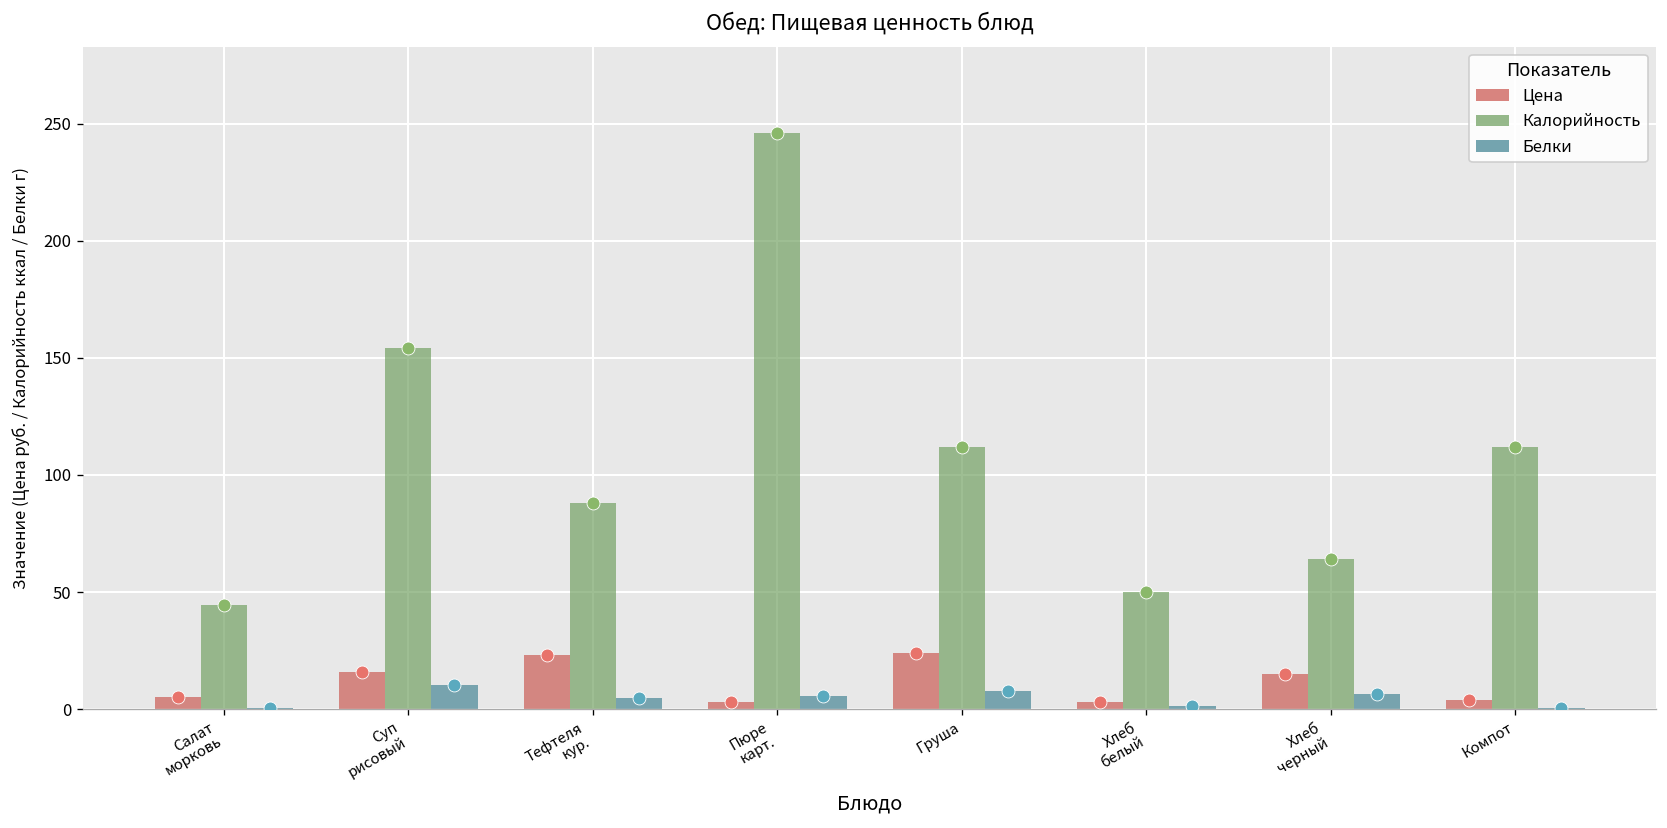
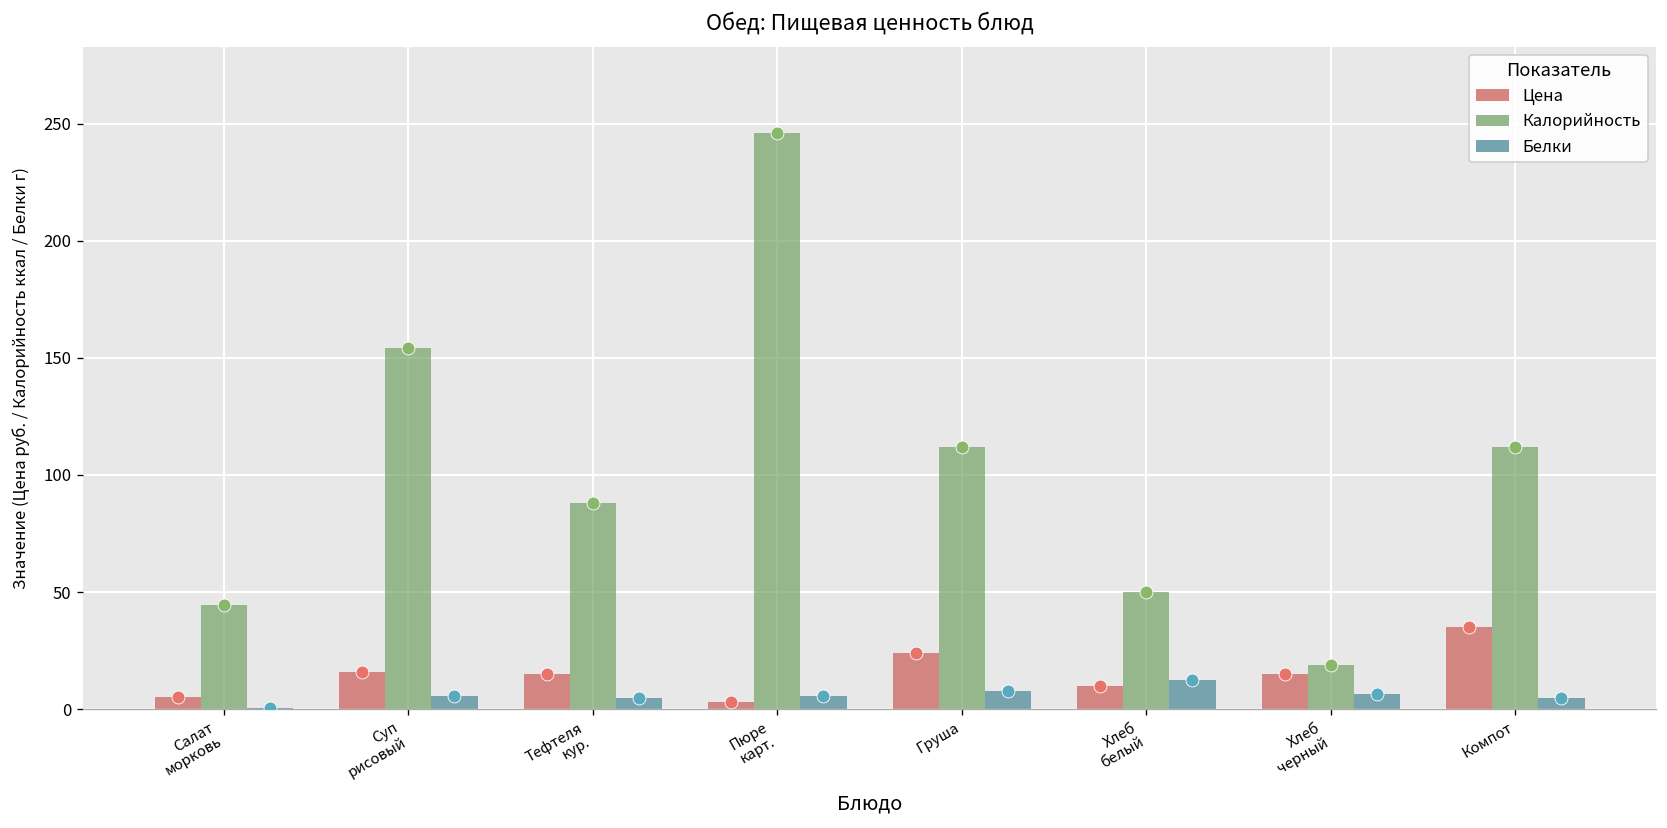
Белки, Суп рисовый: 11 -> 6
Цена, Тефтеля кур.: 23 -> 15
Цена, Хлеб белый: 3 -> 10
Белки, Хлеб белый: 2 -> 13
Калорийность, Хлеб черный: 64 -> 19
Цена, Компот: 4 -> 35
Белки, Компот: 1 -> 5
